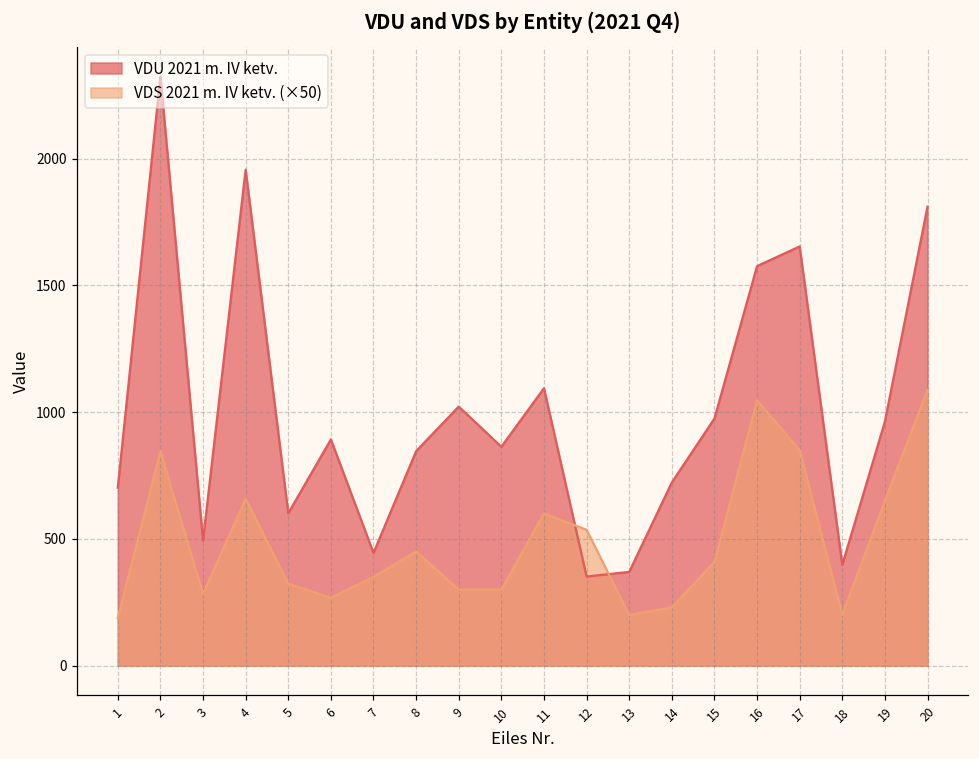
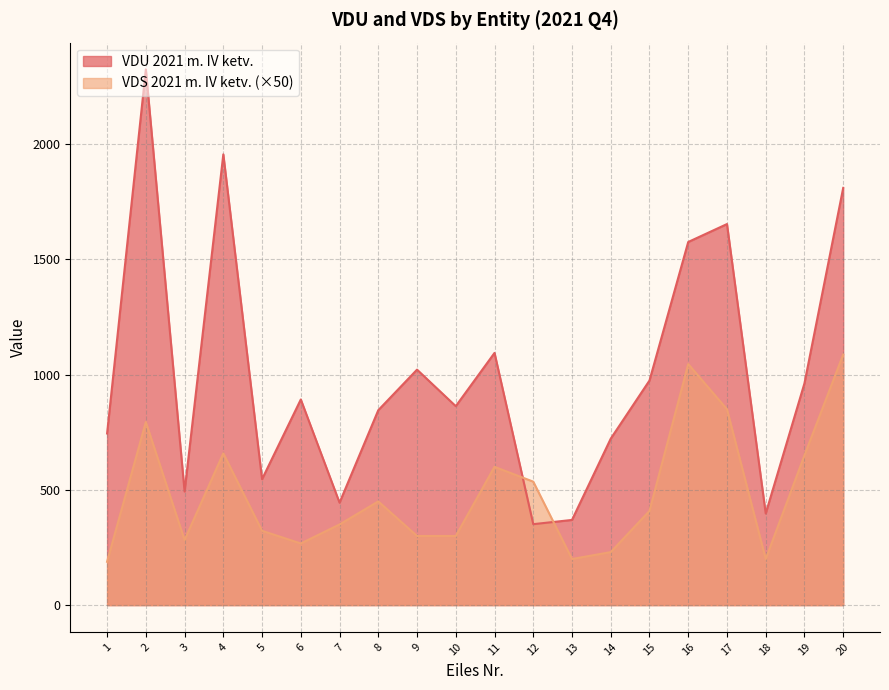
VDU 2021 m. IV ketv., 1: 700 -> 740
VDS 2021 m. IV ketv. (×50), 2: 850 -> 790
VDU 2021 m. IV ketv., 5: 600 -> 550
